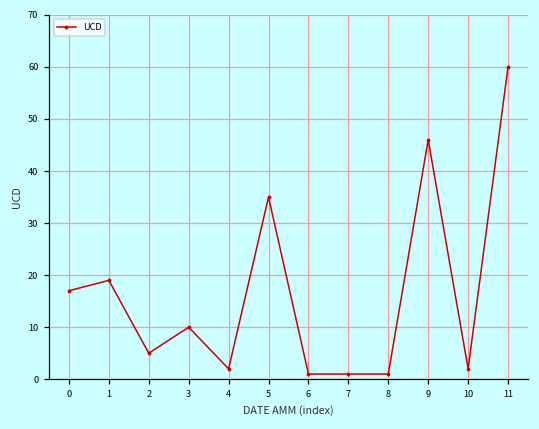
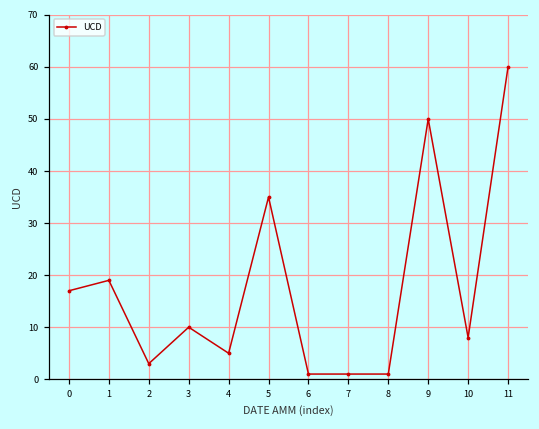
2: 5 -> 3
4: 2 -> 5
9: 46 -> 50
10: 2 -> 8
